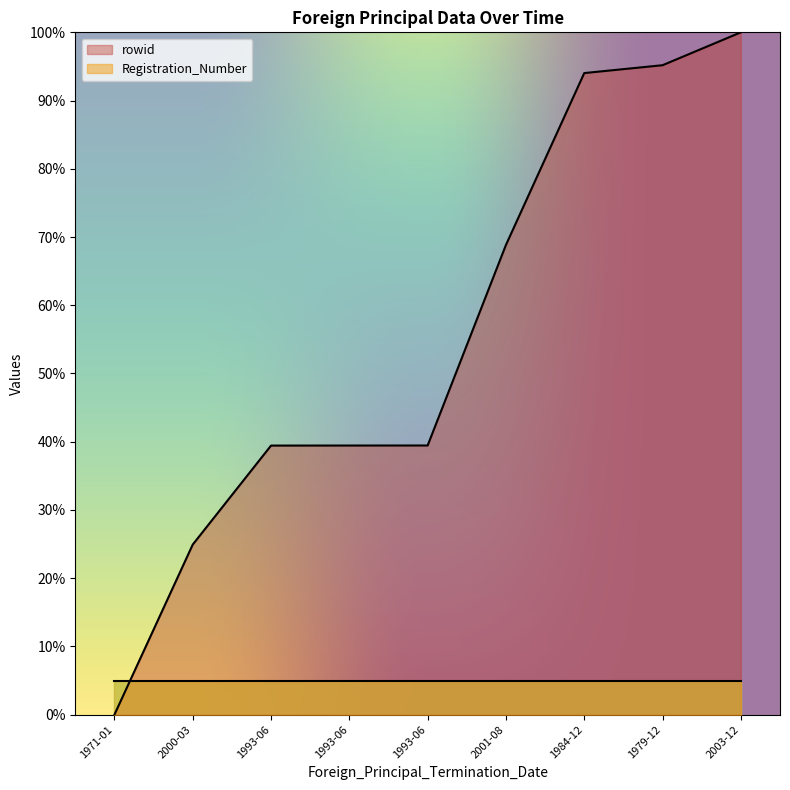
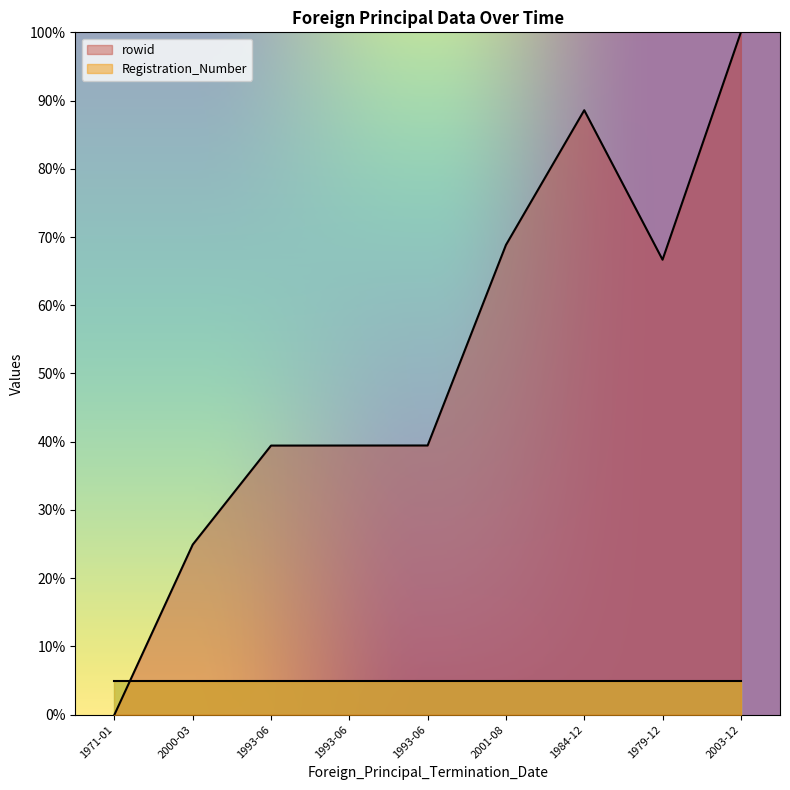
rowid, 1984-12: 94% -> 89%
rowid, 1979-12: 95% -> 67%
